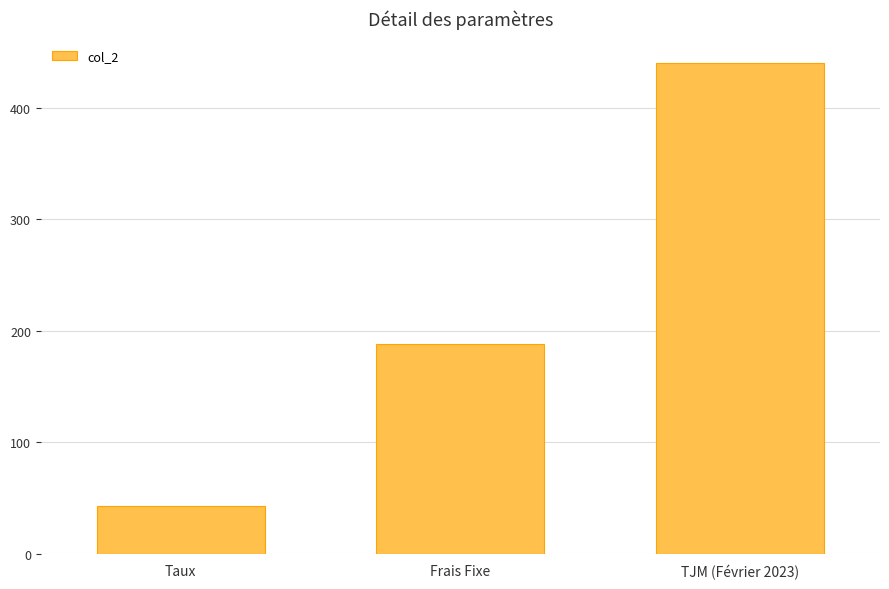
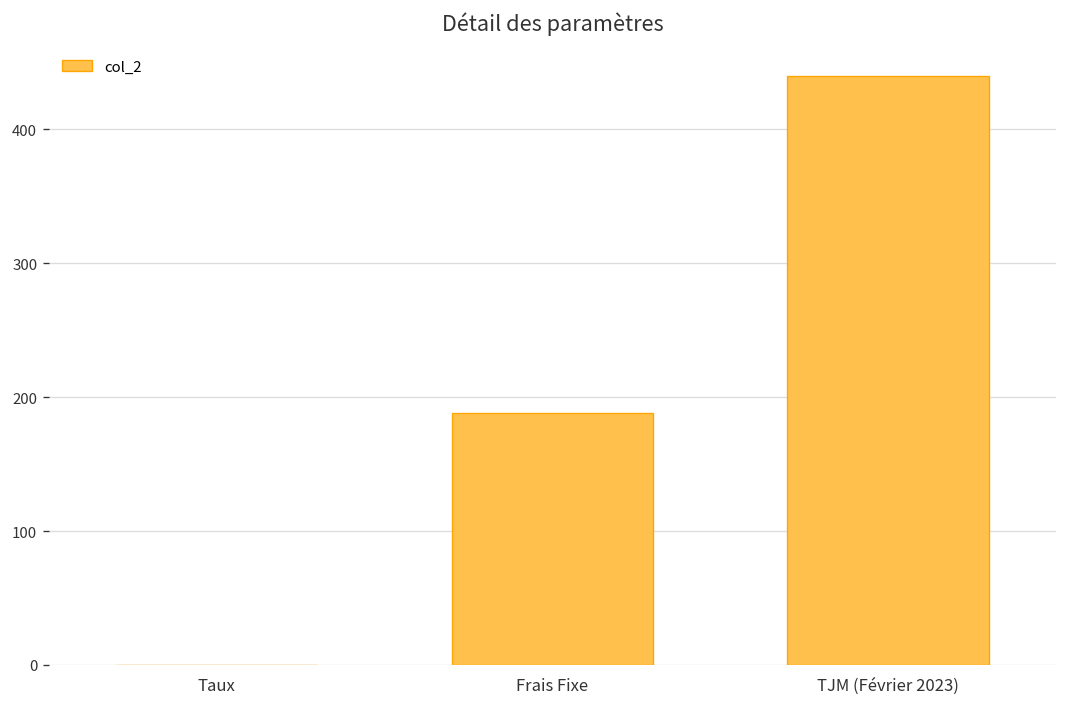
Taux: 43 -> 0
